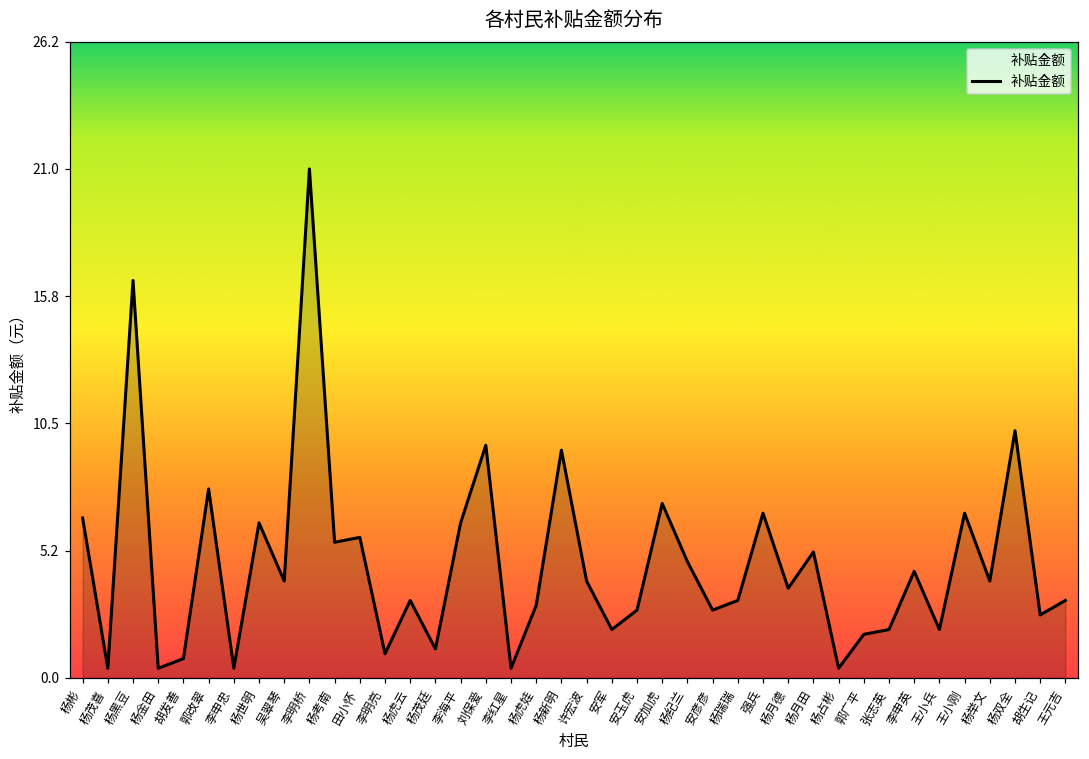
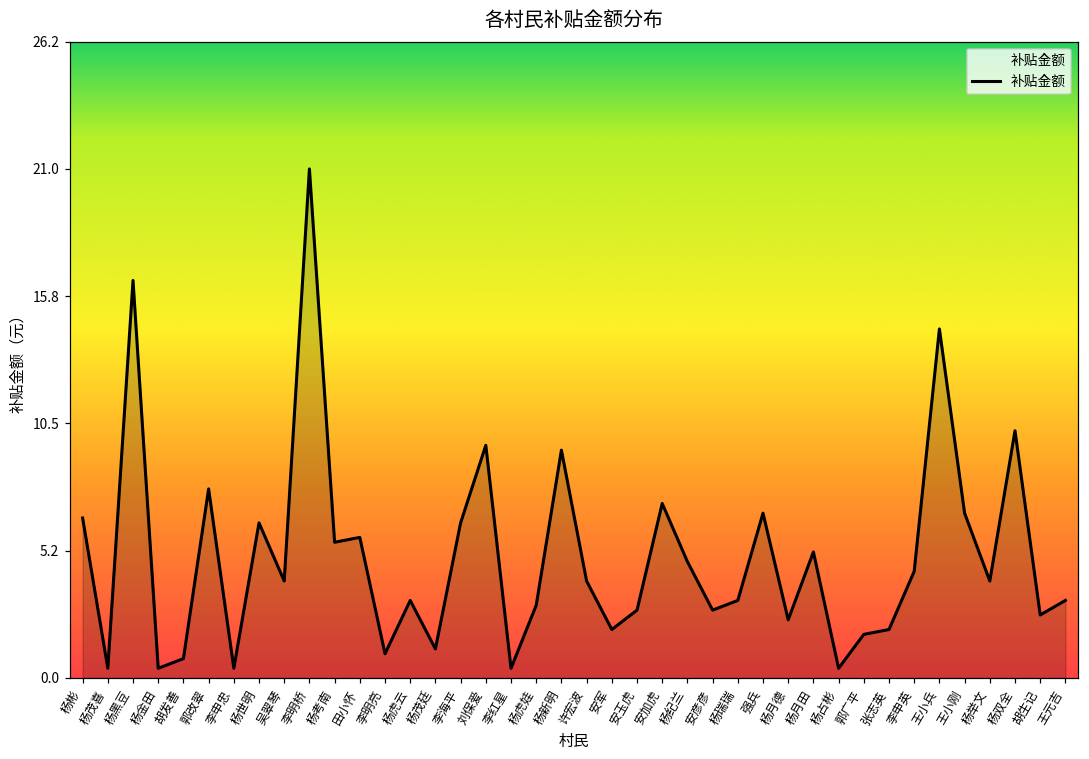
杨月德: 3.7 -> 2.4
王小兵: 2.0 -> 14.4
